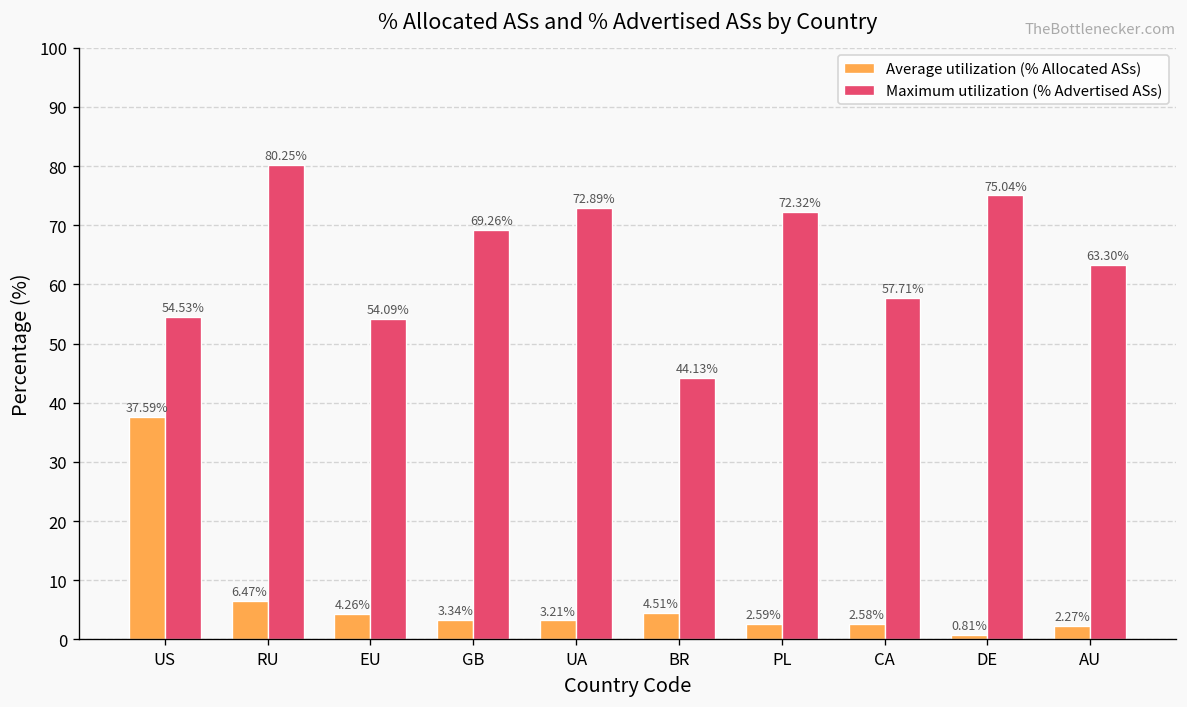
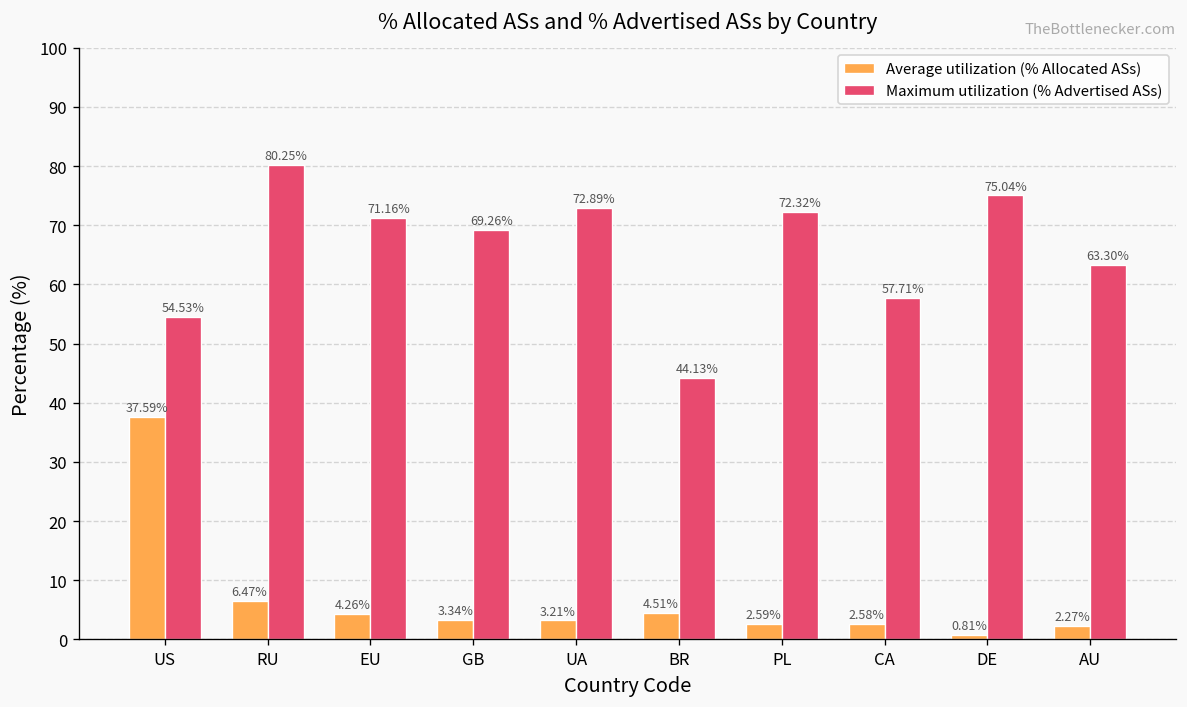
Maximum utilization (% Advertised ASs), EU: 54.09% -> 71.16%
